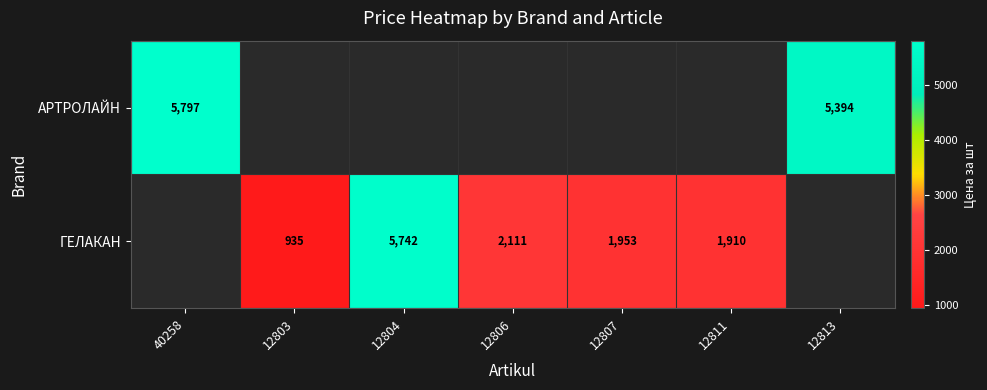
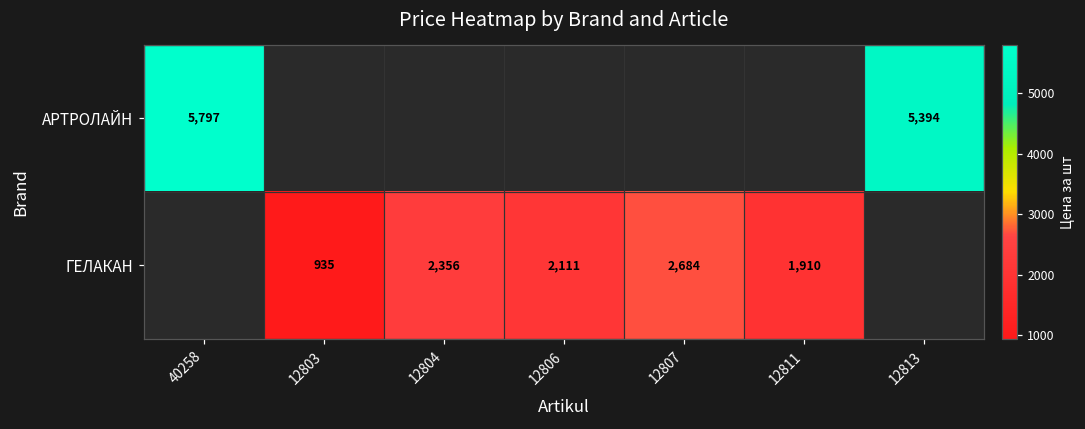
ГЕЛАКАН, 12804: 5,742 -> 2,356
ГЕЛАКАН, 12807: 1,953 -> 2,684
